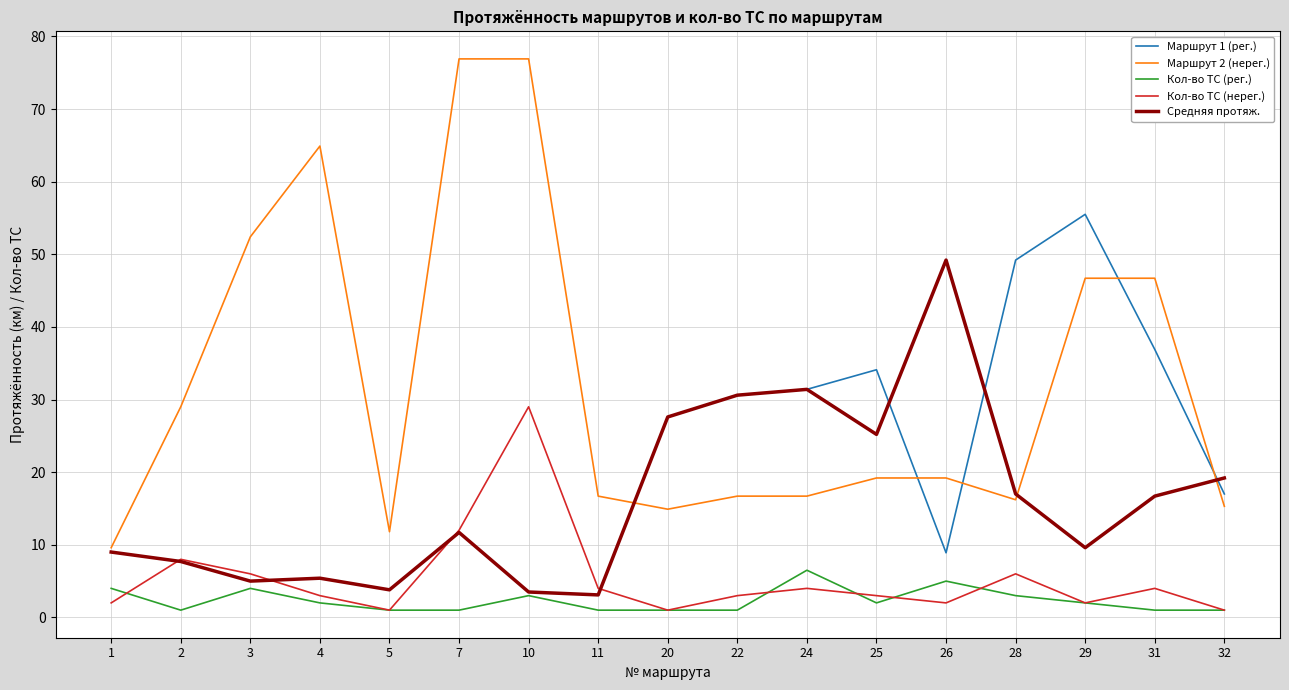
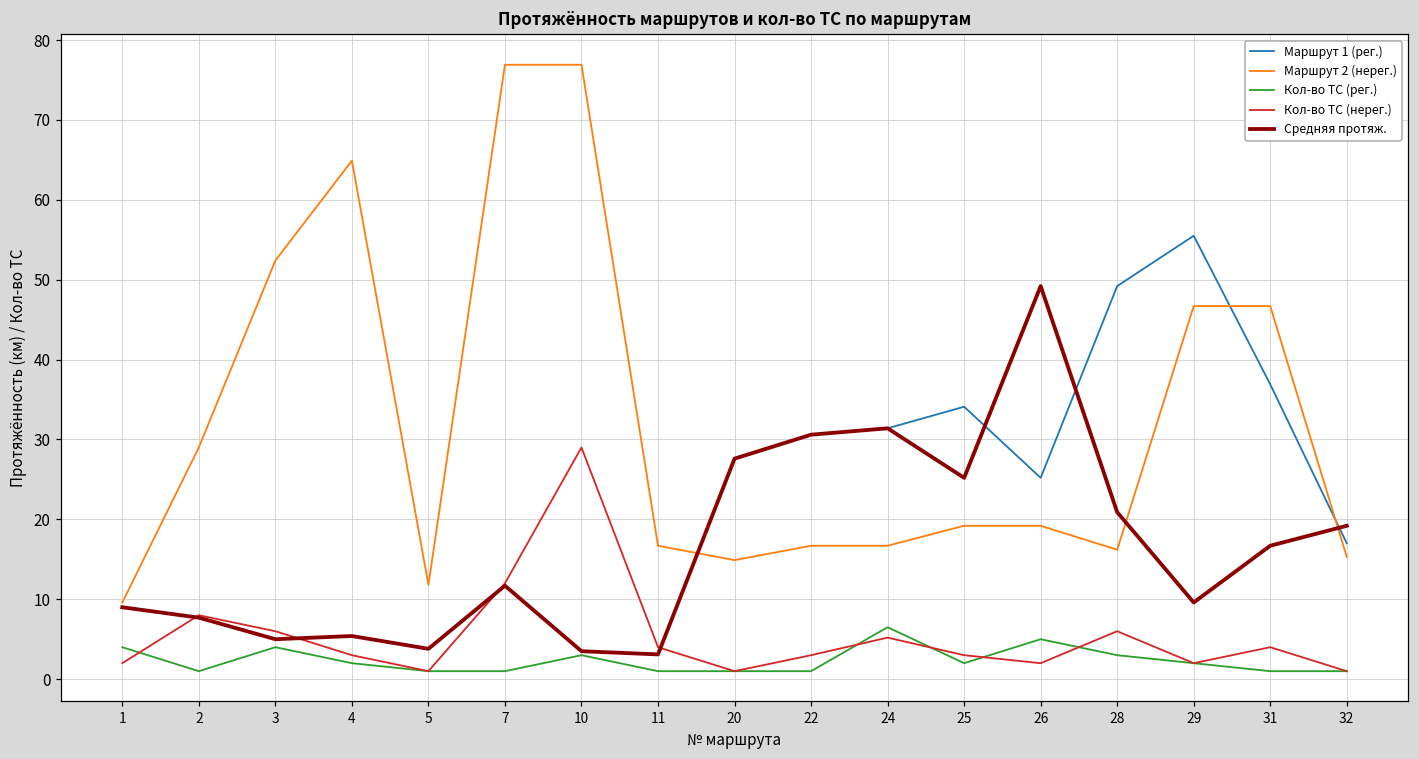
Кол-во ТС (нерег.), 24: 4 -> 5
Маршрут 1 (рег.), 26: 9 -> 25
Средняя протяж., 28: 17 -> 21
